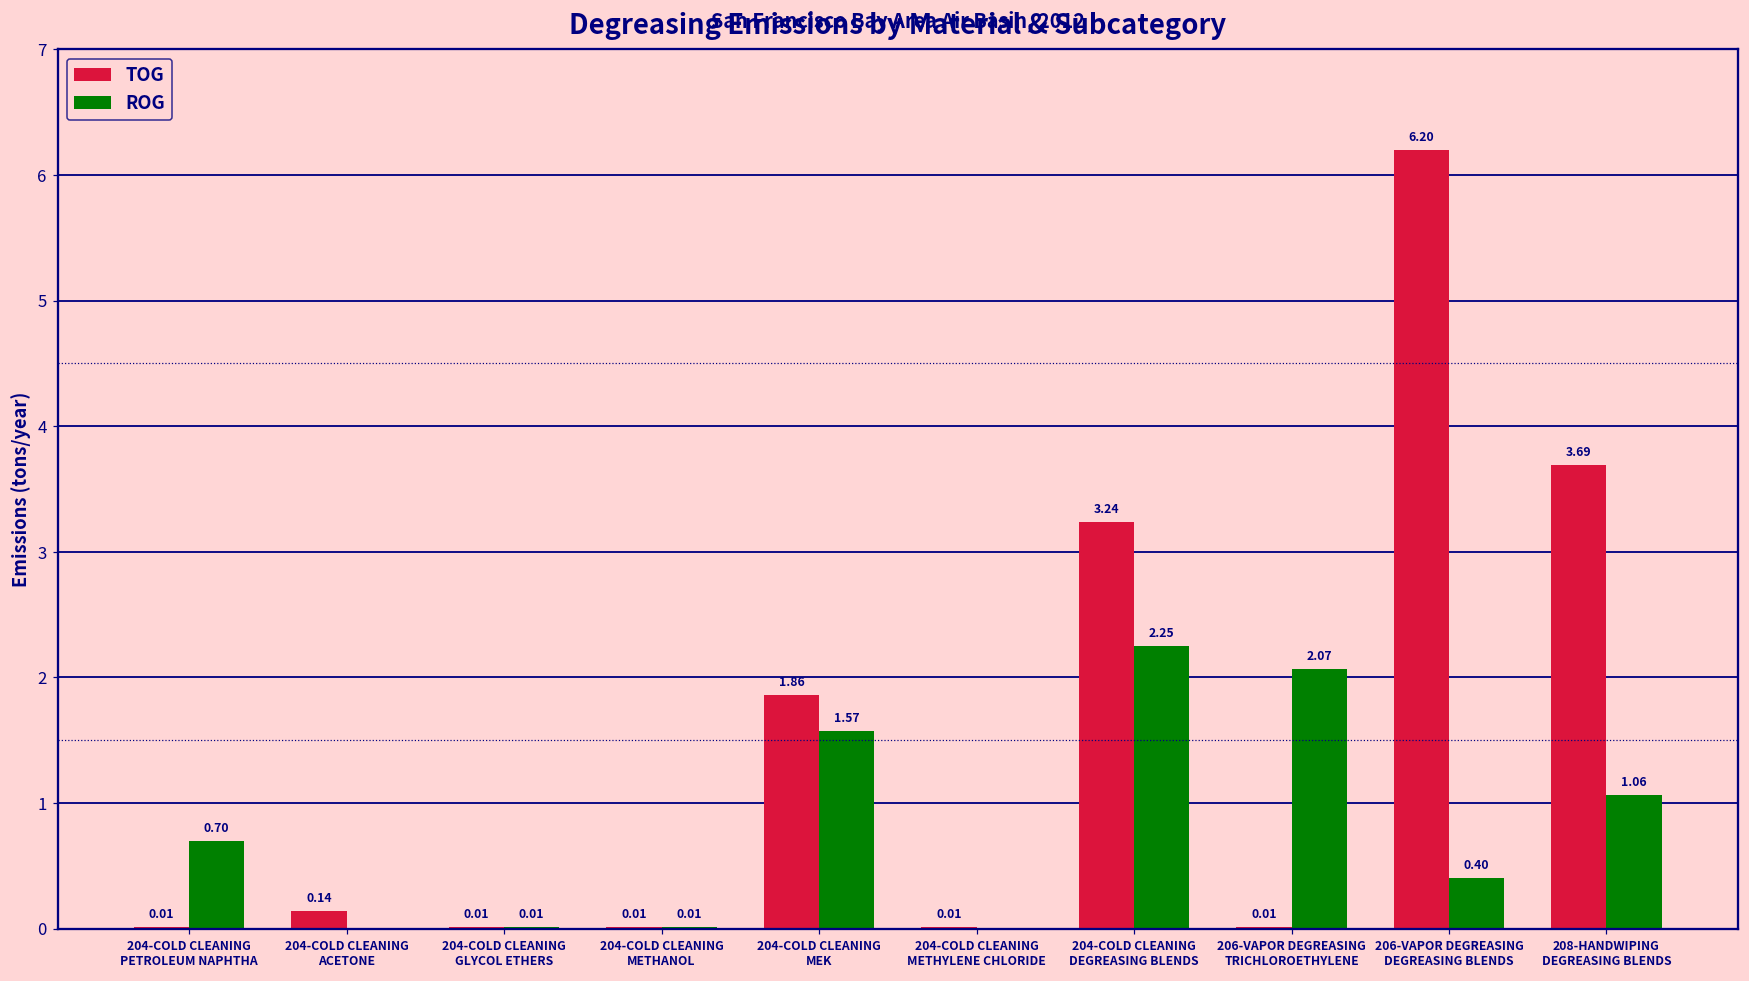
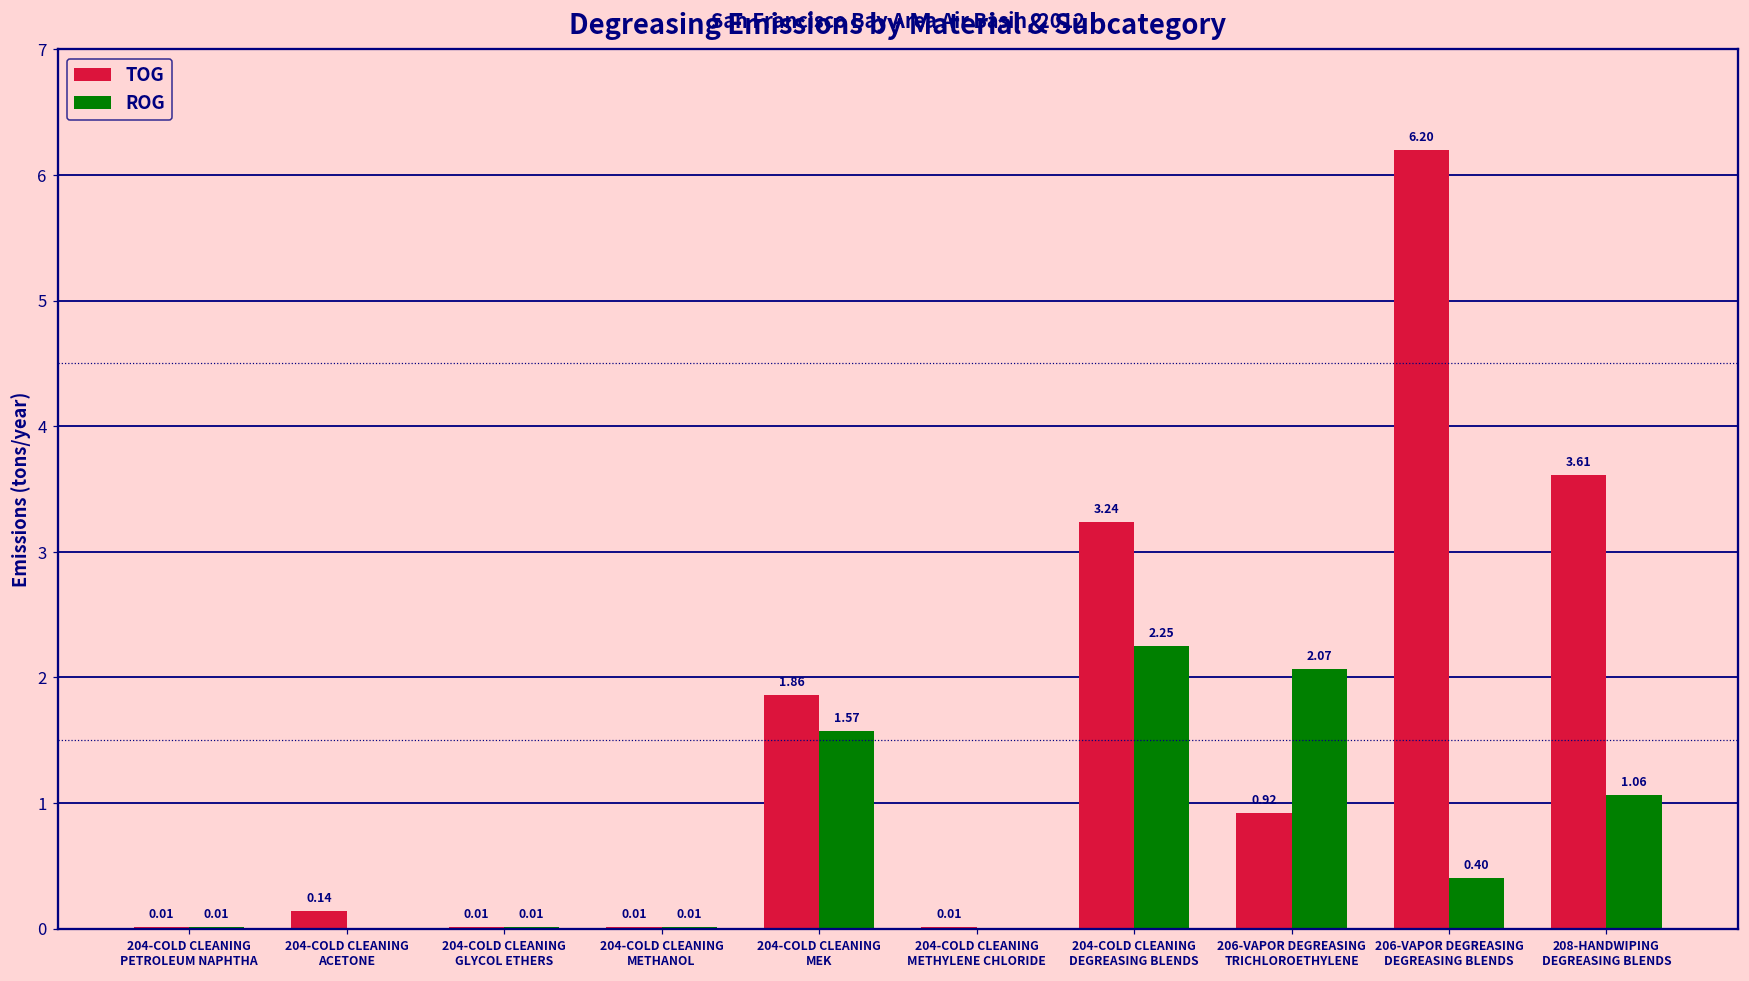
ROG, 204-COLD CLEANING PETROLEUM NAPHTHA: 0.70 -> 0.01
TOG, 206-VAPOR DEGREASING TRICHLOROETHYLENE: 0.01 -> 0.92
TOG, 208-HANDWIPING DEGREASING BLENDS: 3.69 -> 3.61
